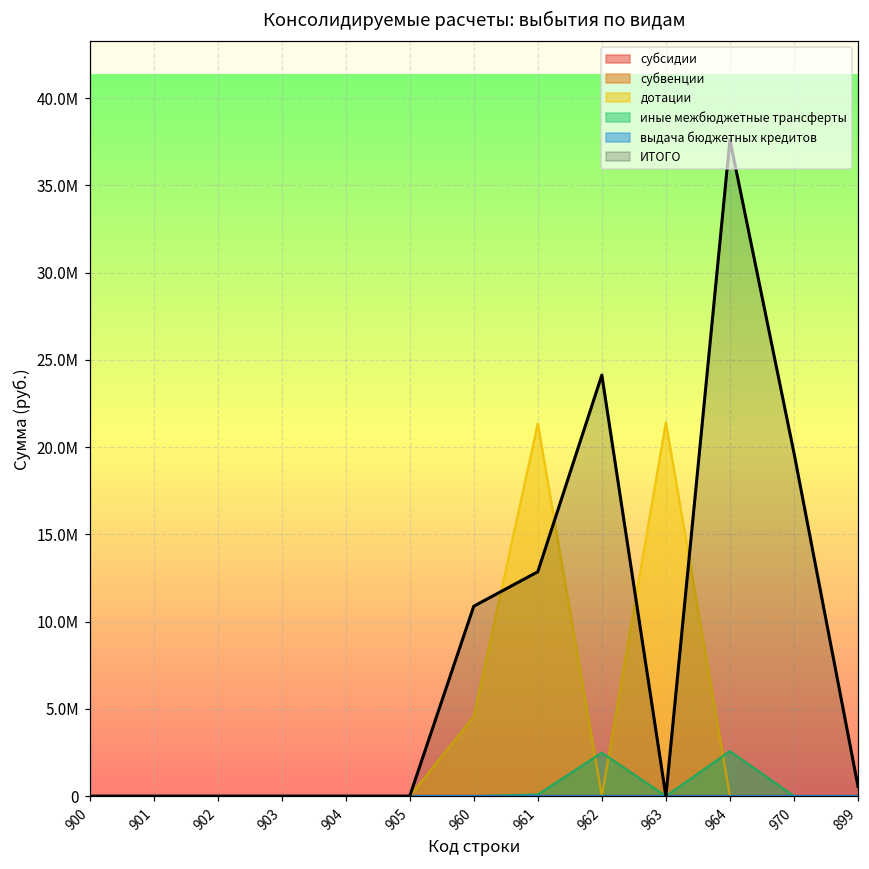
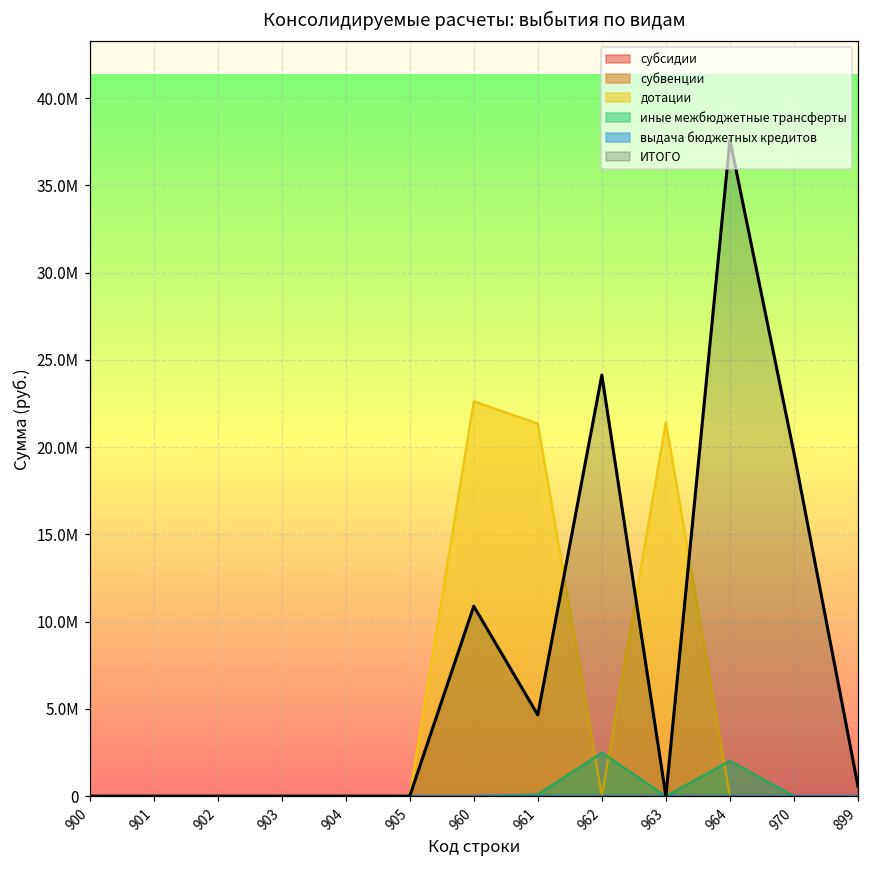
дотации, 960: 4600000 -> 22600000
ИТОГО, 961: 12900000 -> 4700000
иные межбюджетные трансферты, 964: 2600000 -> 2000000
